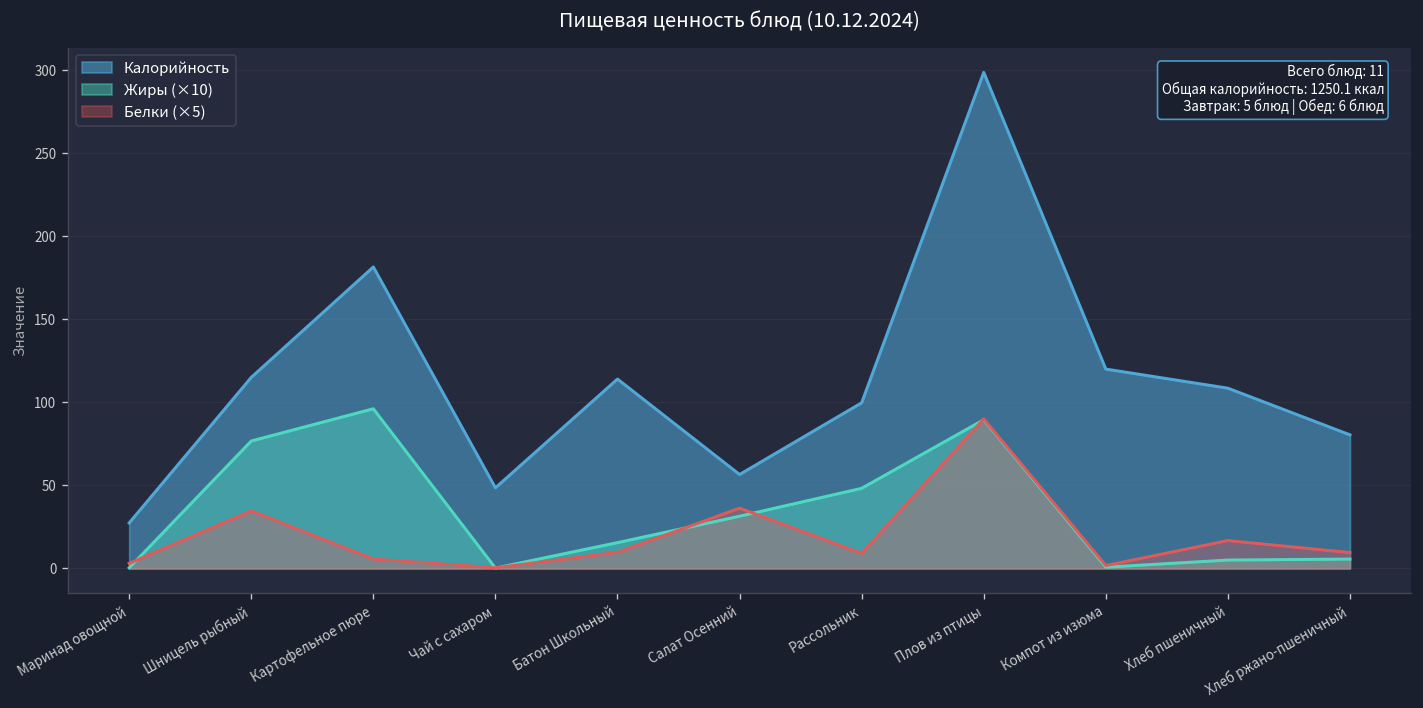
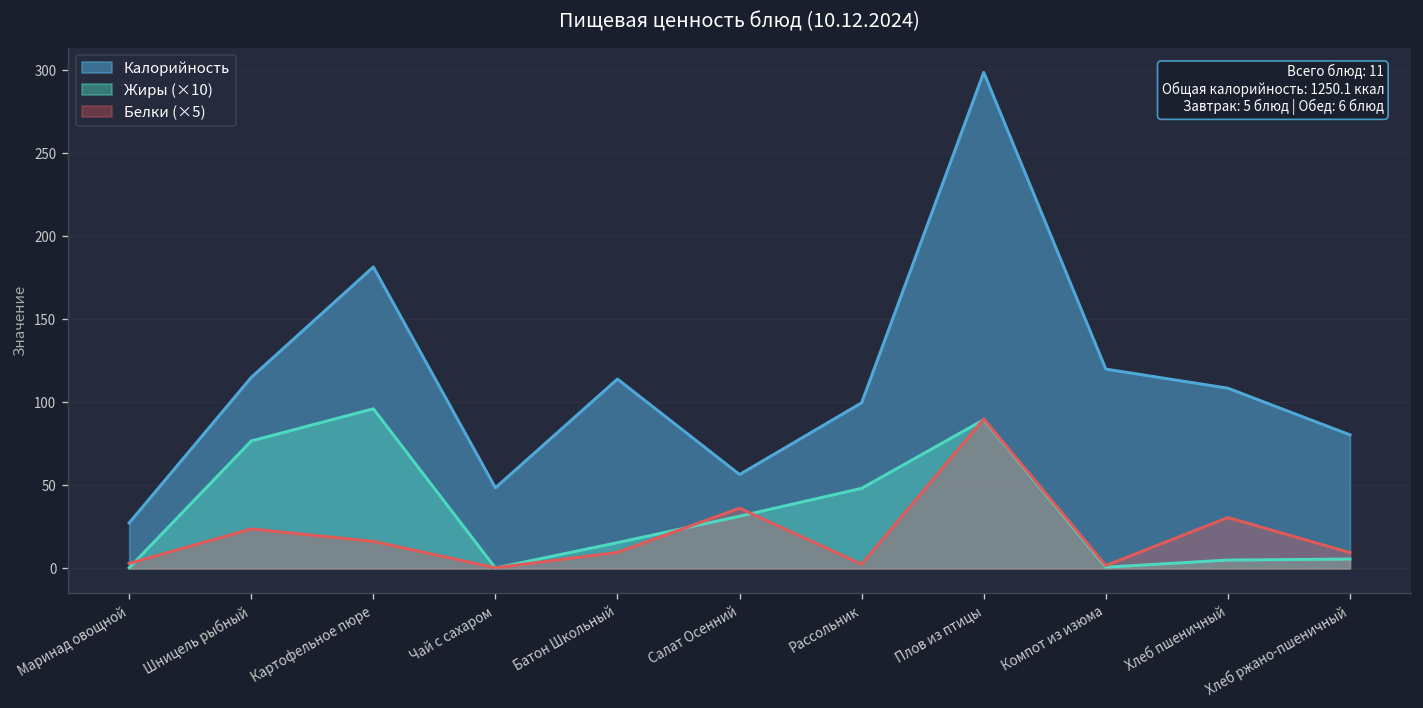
Белки (×5), Шницель рыбный: 35 -> 24
Белки (×5), Картофельное пюре: 6 -> 16
Белки (×5), Рассольник: 9 -> 3
Белки (×5), Хлеб пшеничный: 17 -> 31
